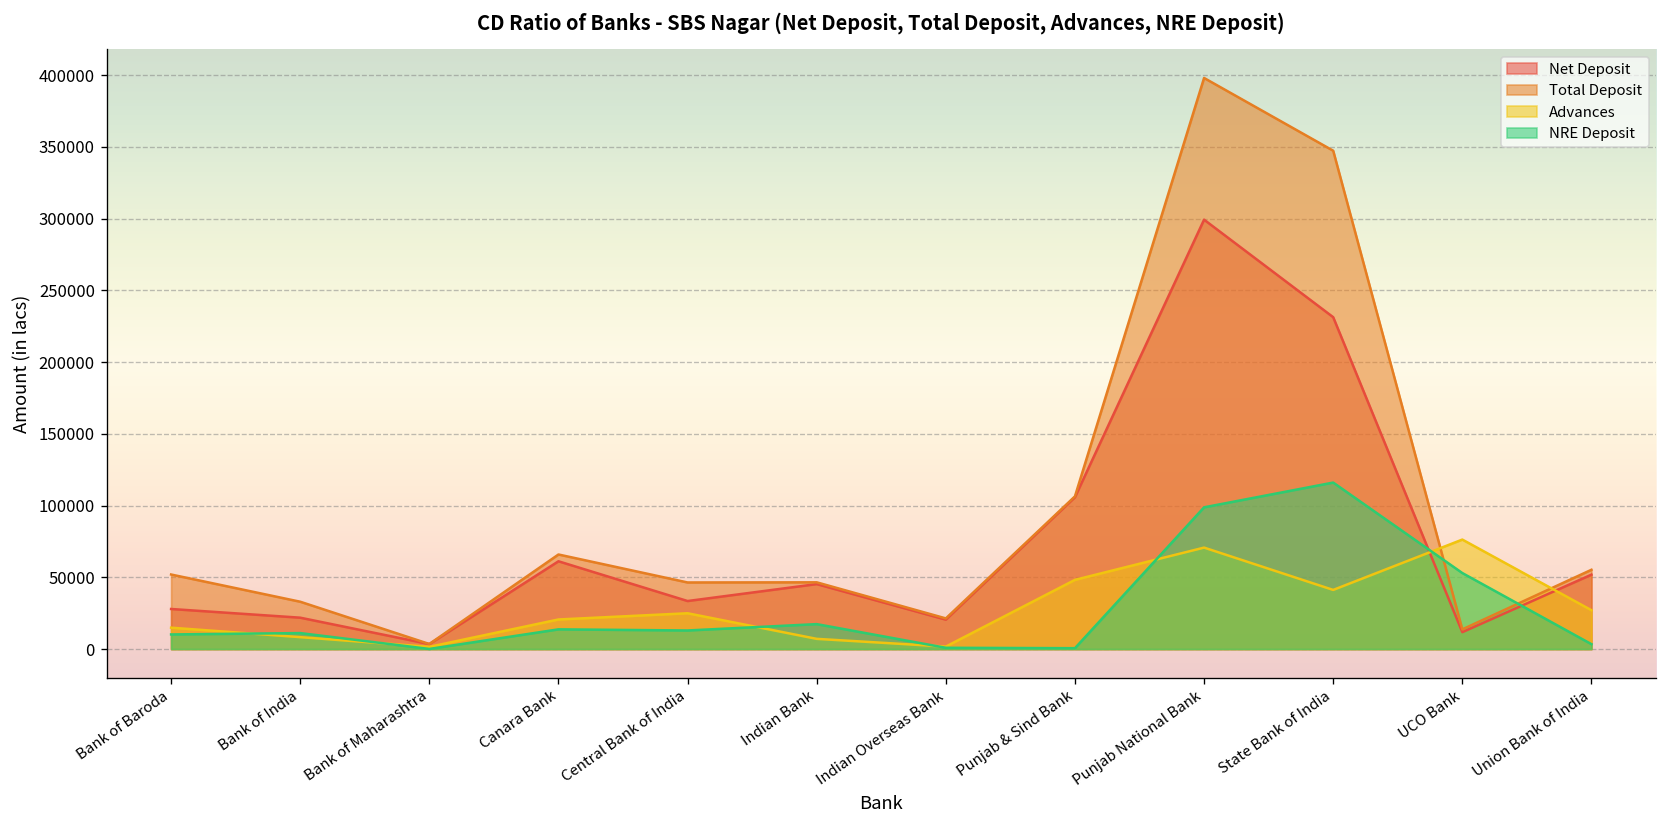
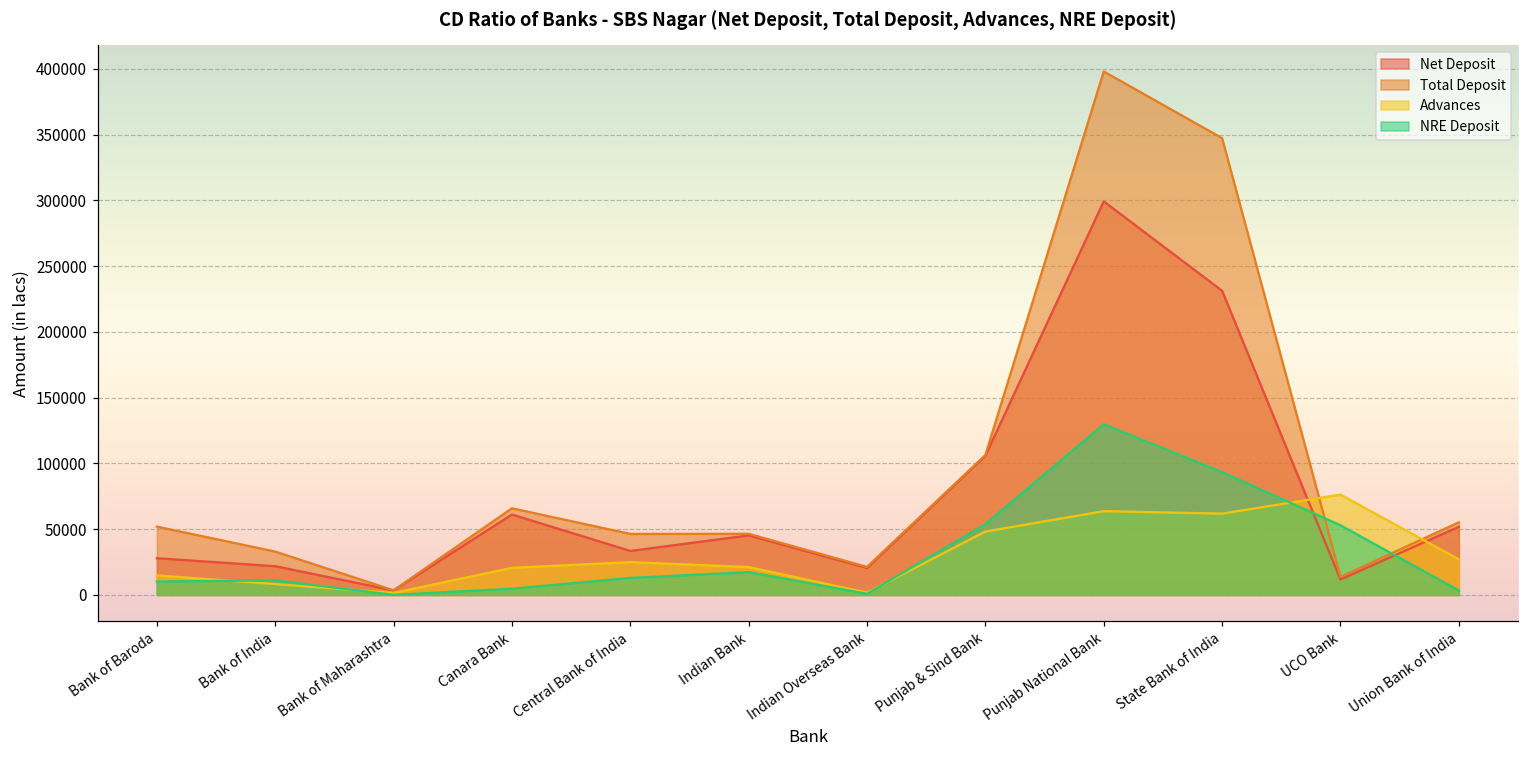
NRE Deposit, Canara Bank: 14000 -> 5000
Advances, Indian Bank: 7000 -> 21000
NRE Deposit, Punjab & Sind Bank: 1000 -> 54000
Advances, Punjab National Bank: 71000 -> 64000
NRE Deposit, Punjab National Bank: 99000 -> 130000
Advances, State Bank of India: 41000 -> 62000
NRE Deposit, State Bank of India: 116000 -> 93000
